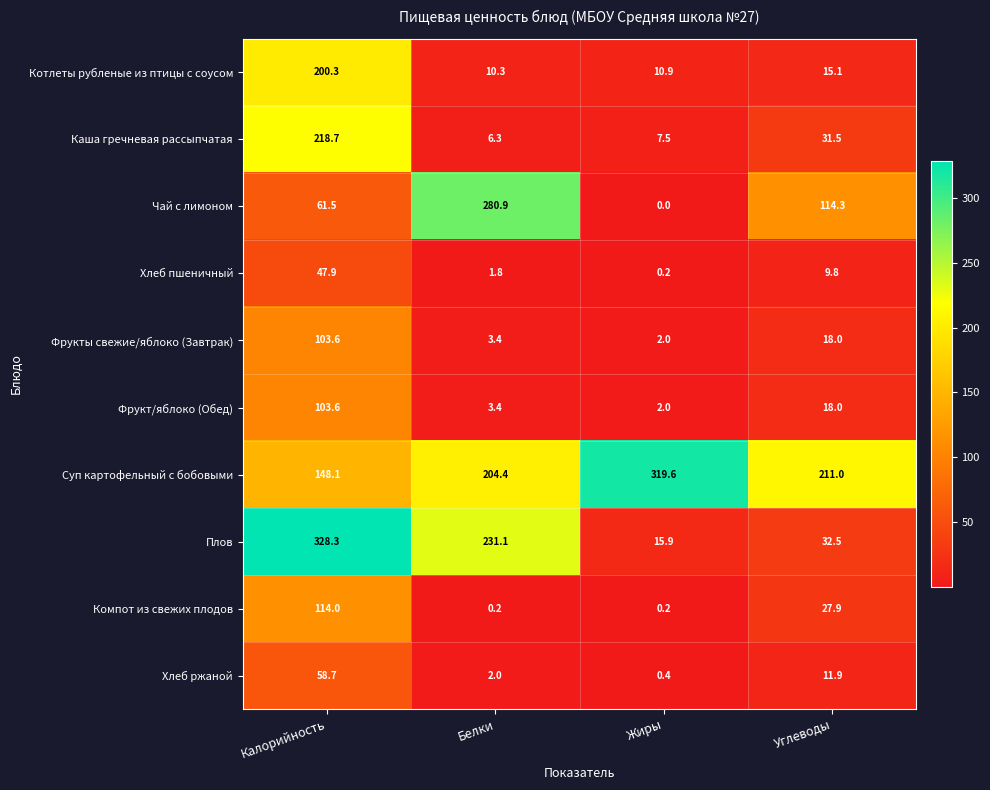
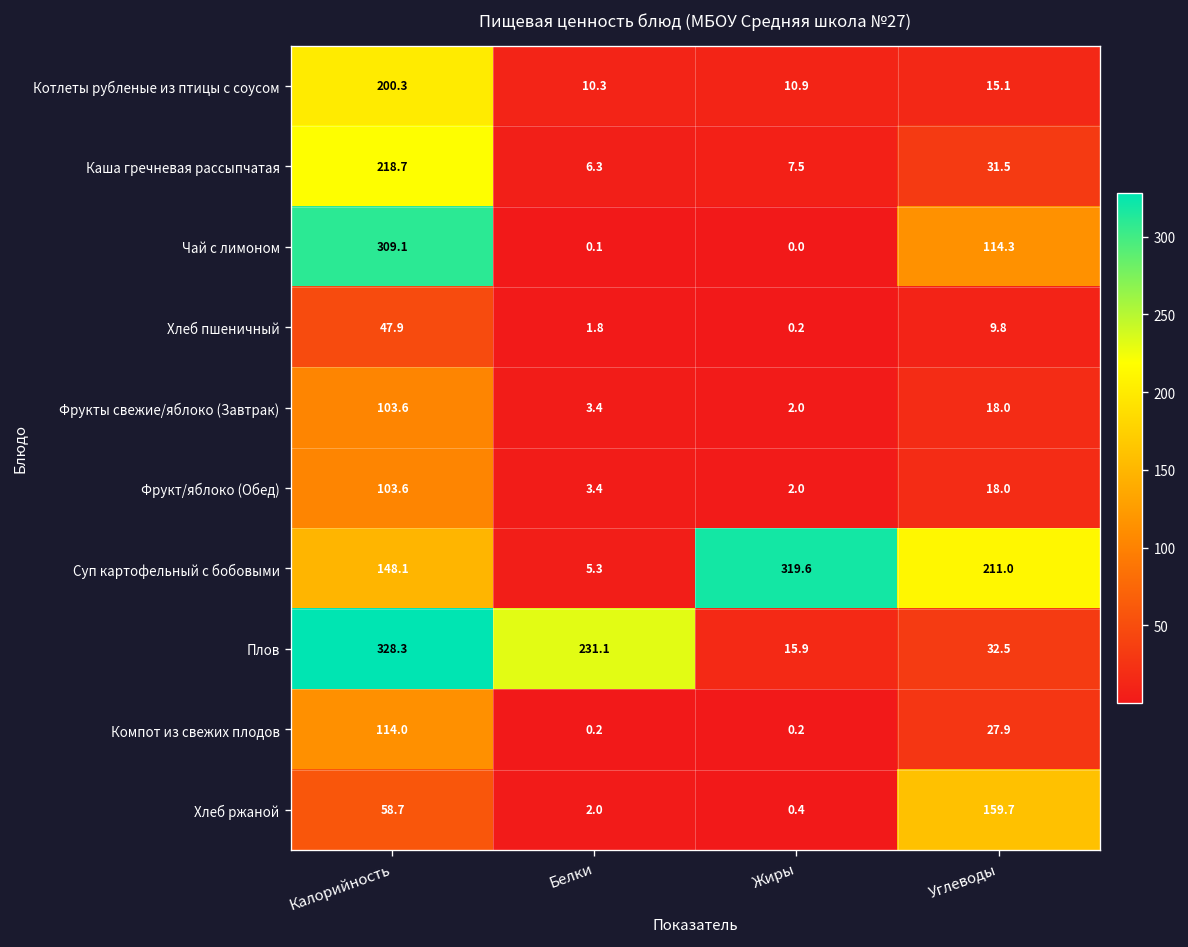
Чай с лимоном, Калорийность: 61.5 -> 309.1
Чай с лимоном, Белки: 280.9 -> 0.1
Суп картофельный с бобовыми, Белки: 204.4 -> 5.3
Хлеб ржаной, Углеводы: 11.9 -> 159.7
